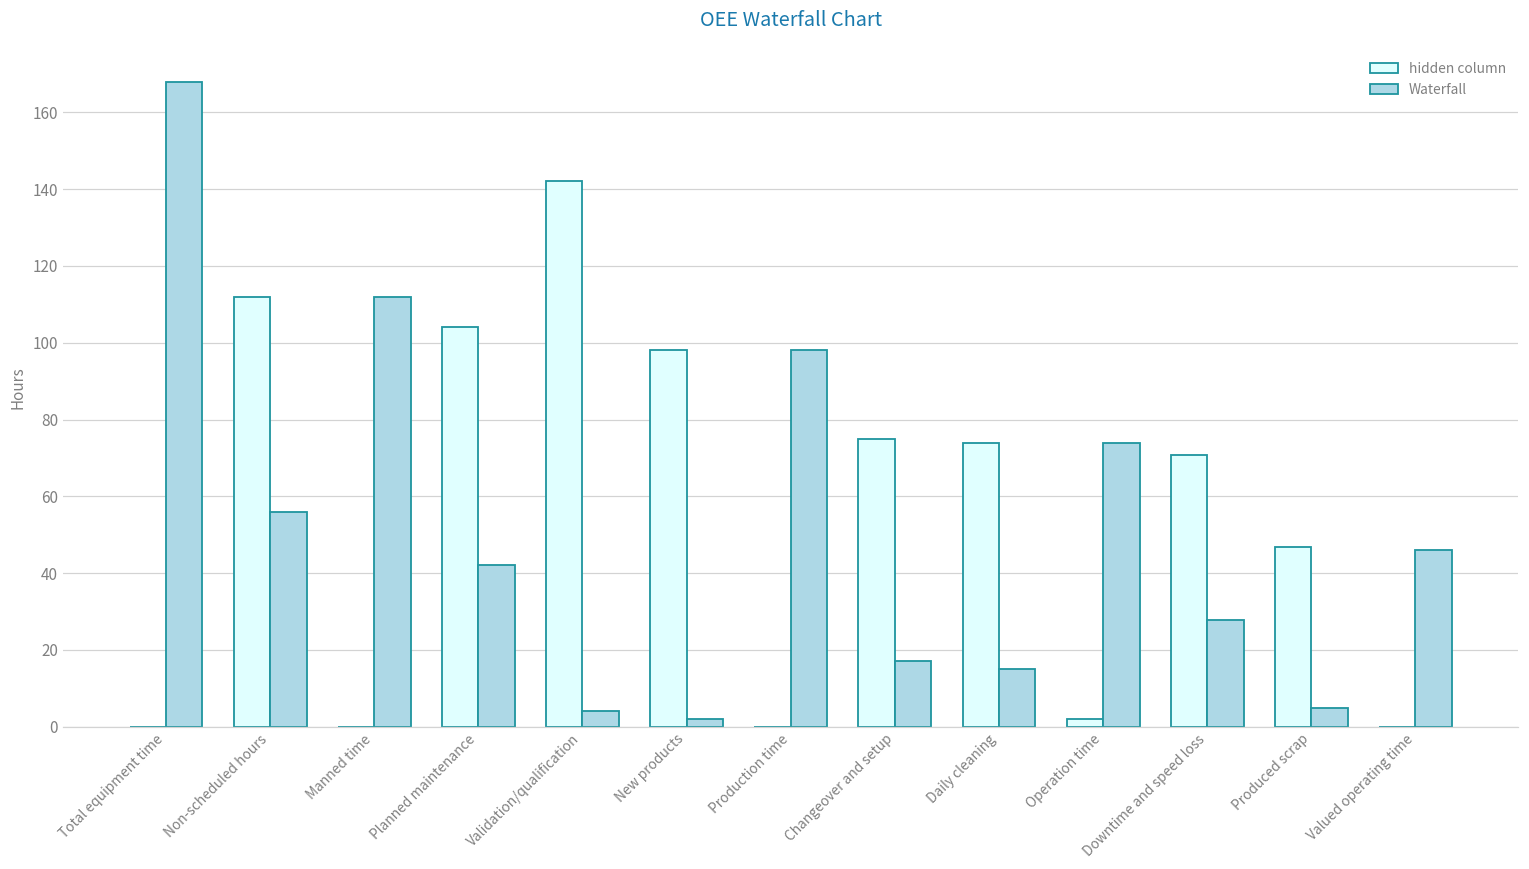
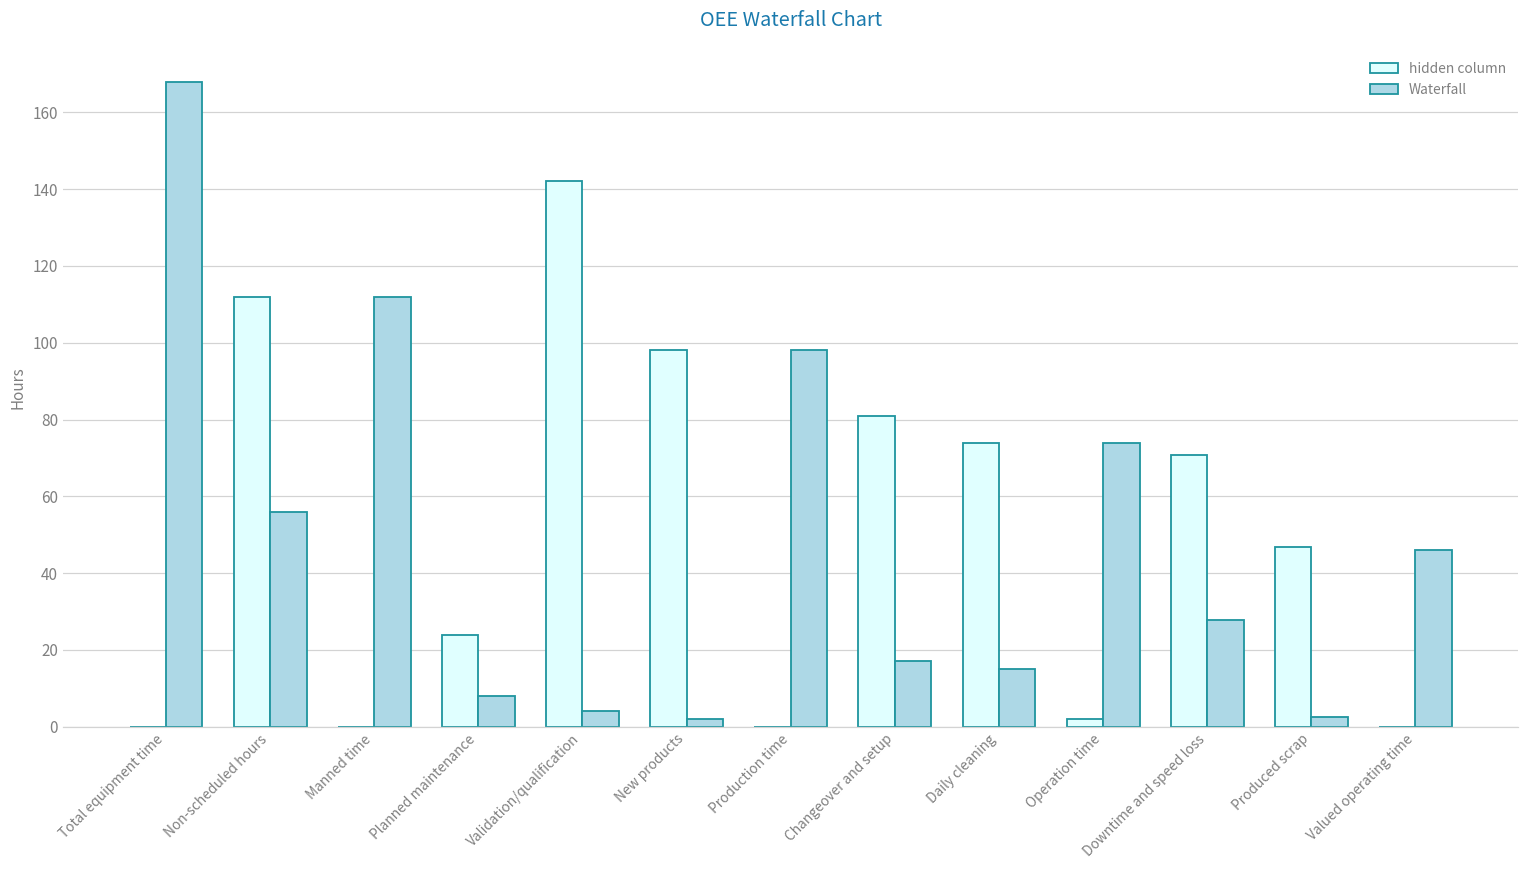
hidden column, Planned maintenance: 104 -> 24
Waterfall, Planned maintenance: 42 -> 8
hidden column, Changeover and setup: 75 -> 81
Waterfall, Produced scrap: 5 -> 2
